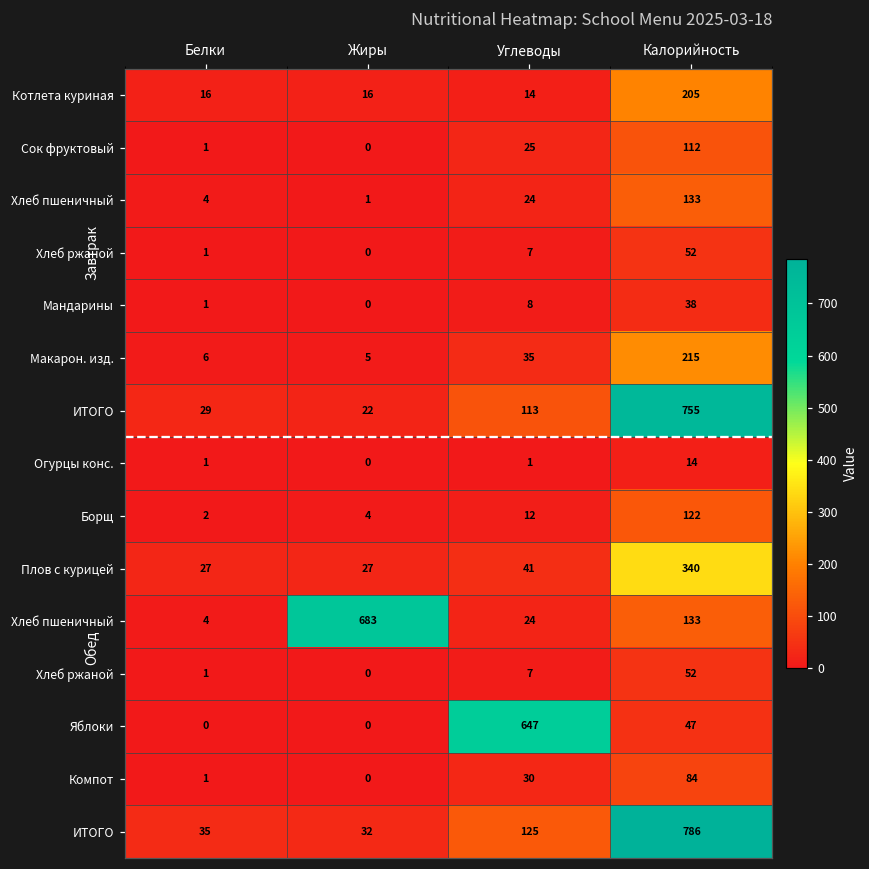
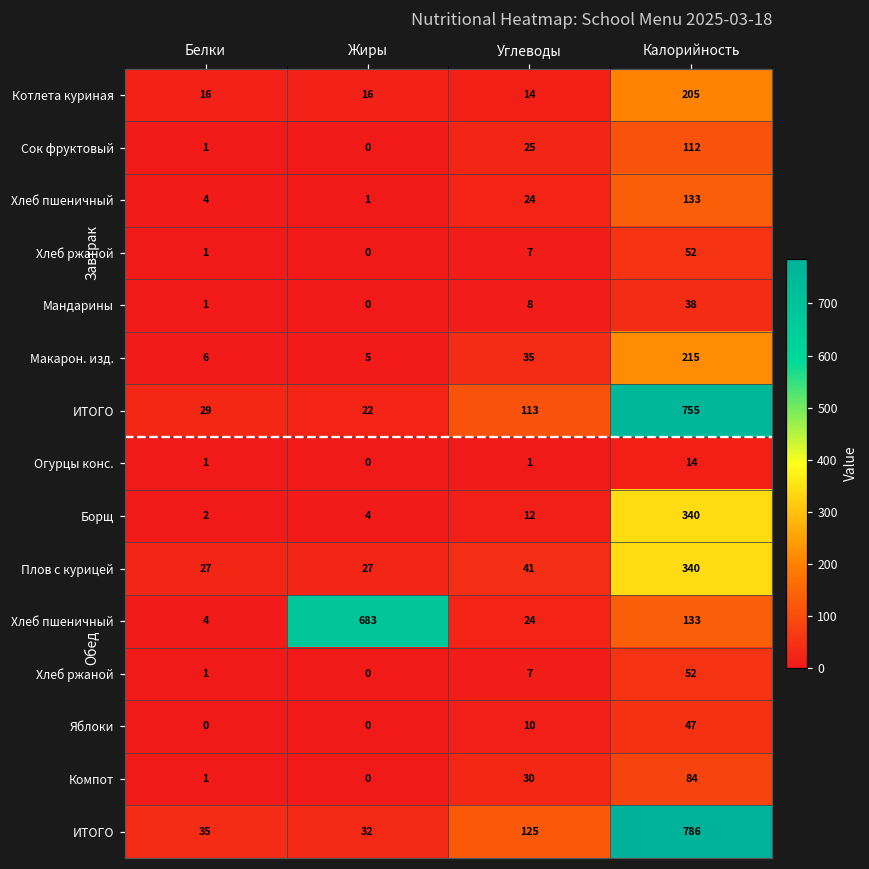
Борщ, Калорийность: 122 -> 340
Яблоки, Углеводы: 647 -> 10
